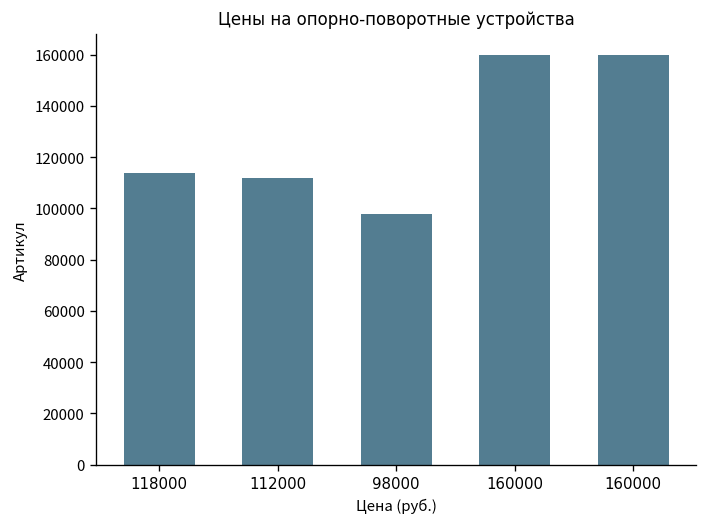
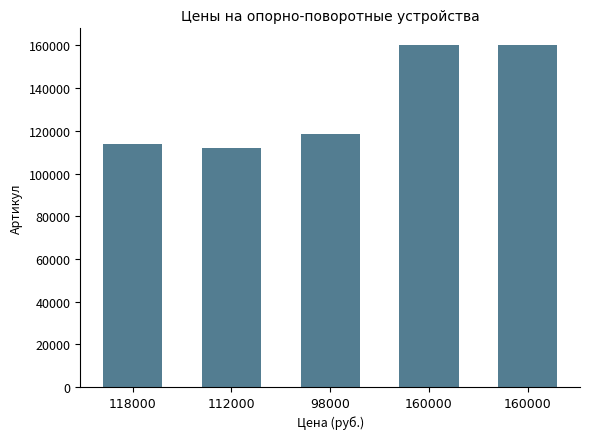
98000: 98000 -> 119000
